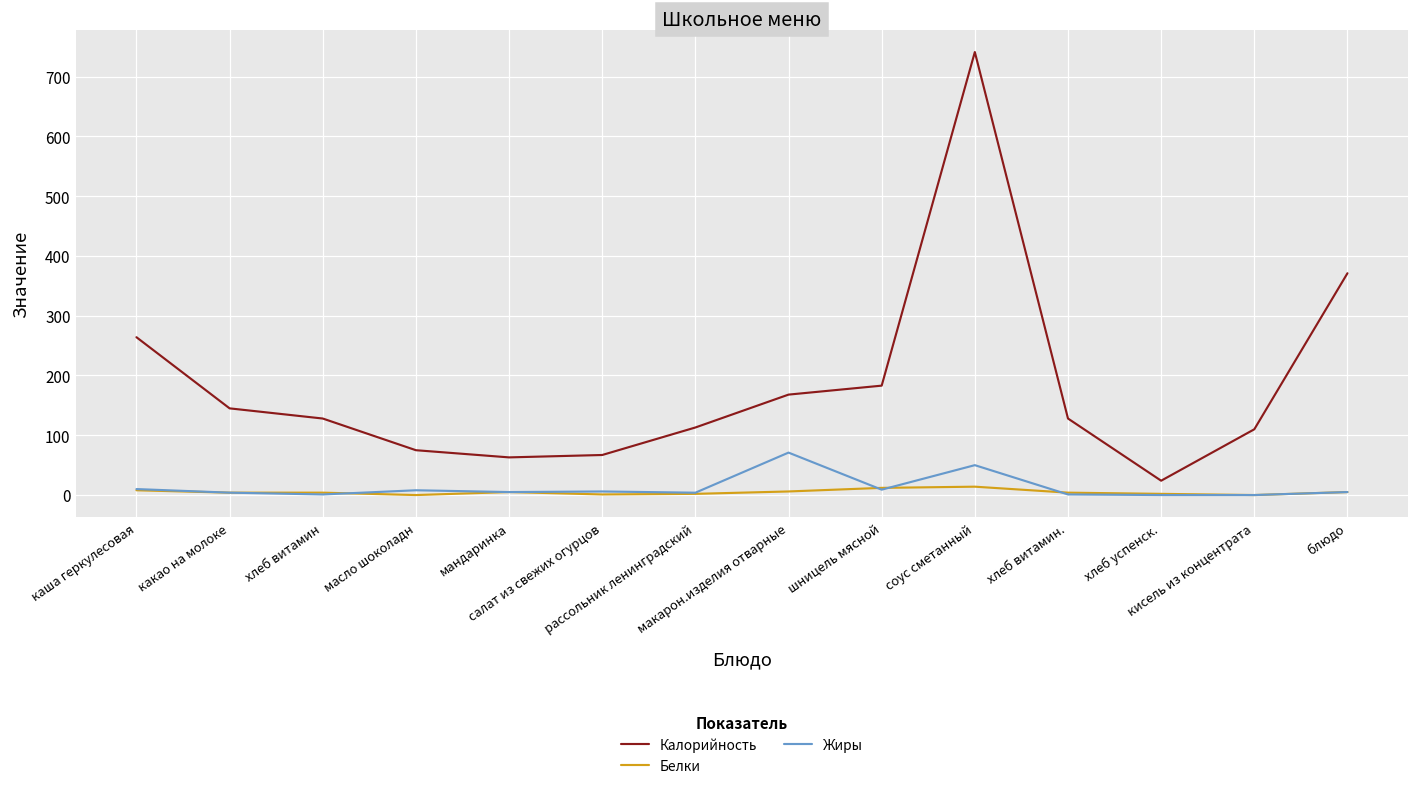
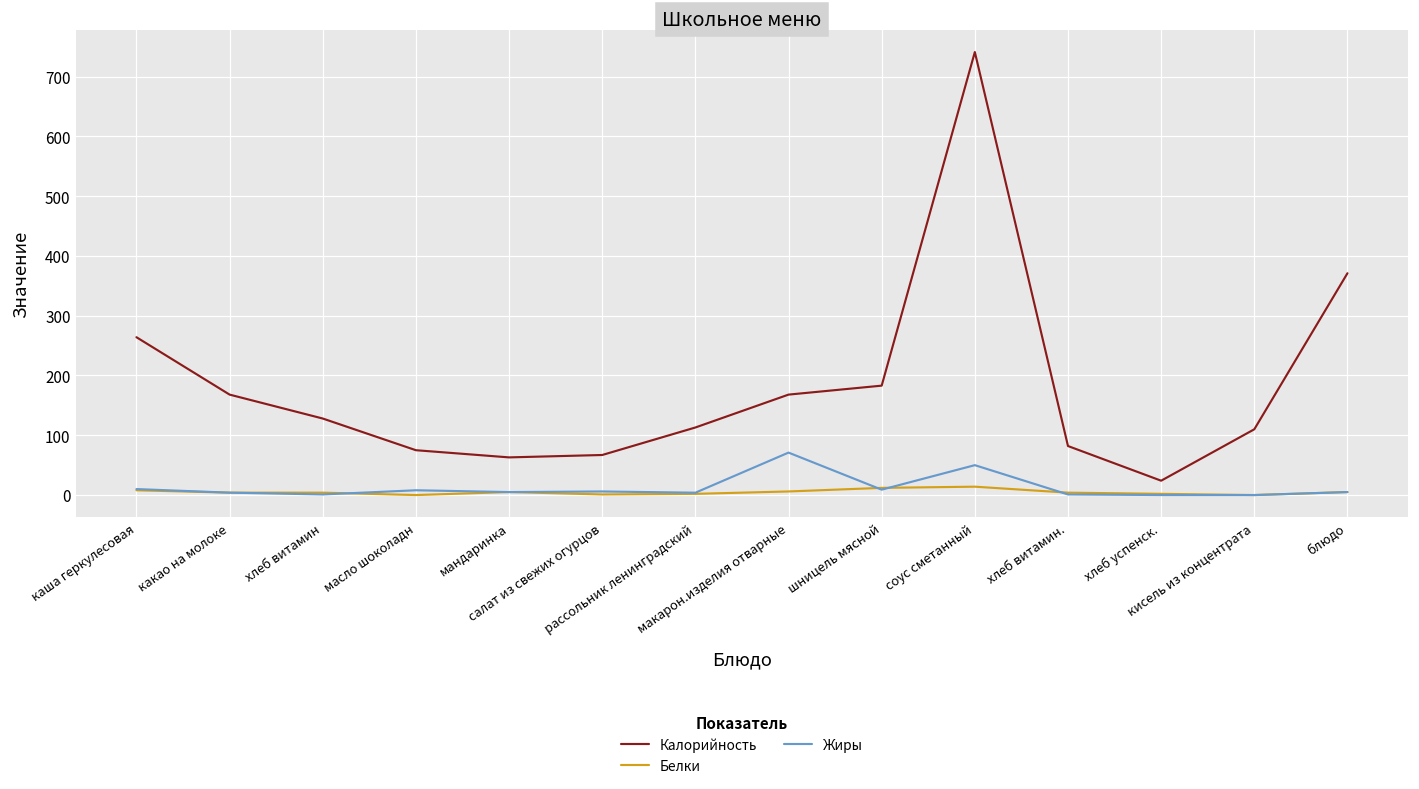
Калорийность, какао на молоке: 150 -> 170
Калорийность, хлеб витамин.: 130 -> 80
